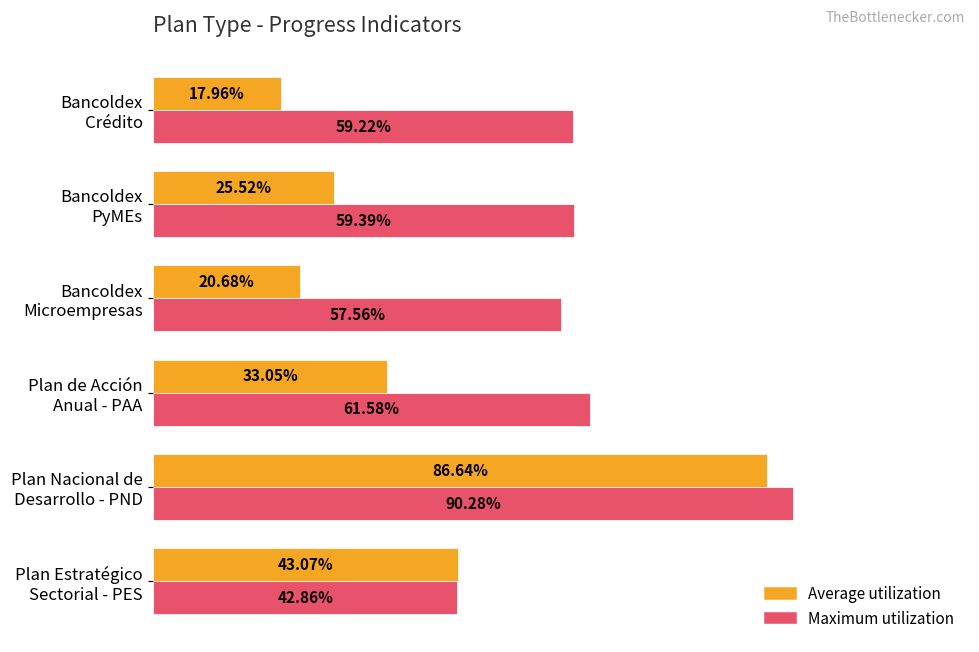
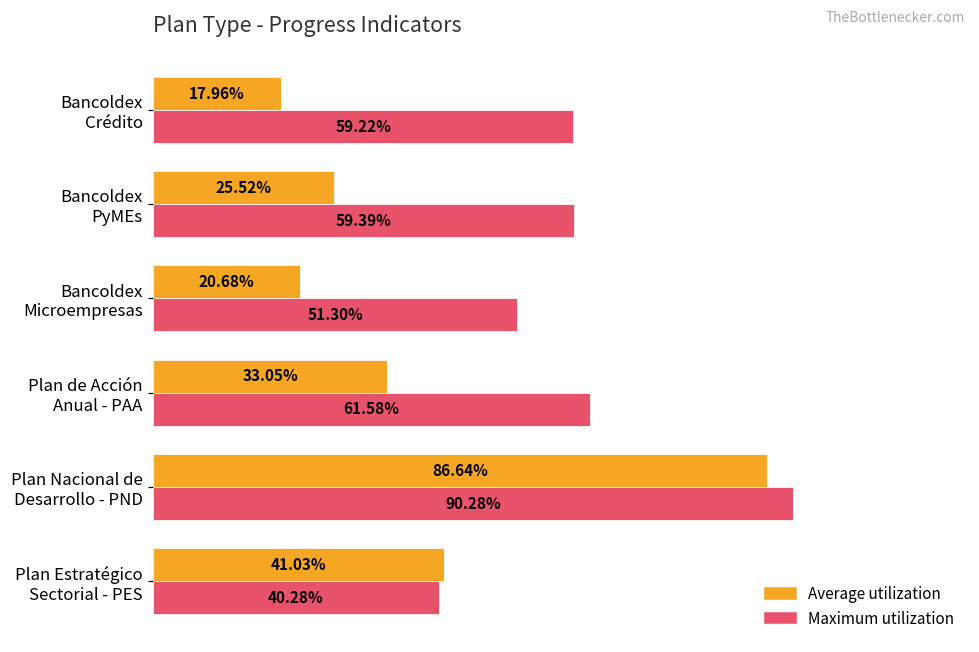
Maximum utilization, Bancoldex Microempresas: 57.56% -> 51.30%
Average utilization, Plan Estratégico Sectorial - PES: 43.07% -> 41.03%
Maximum utilization, Plan Estratégico Sectorial - PES: 42.86% -> 40.28%
